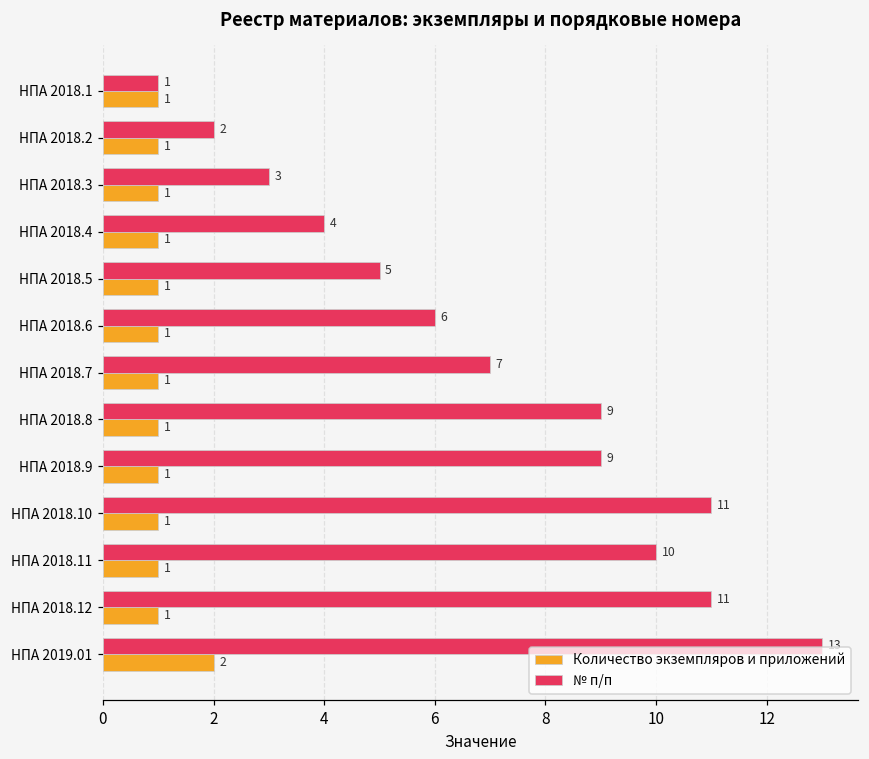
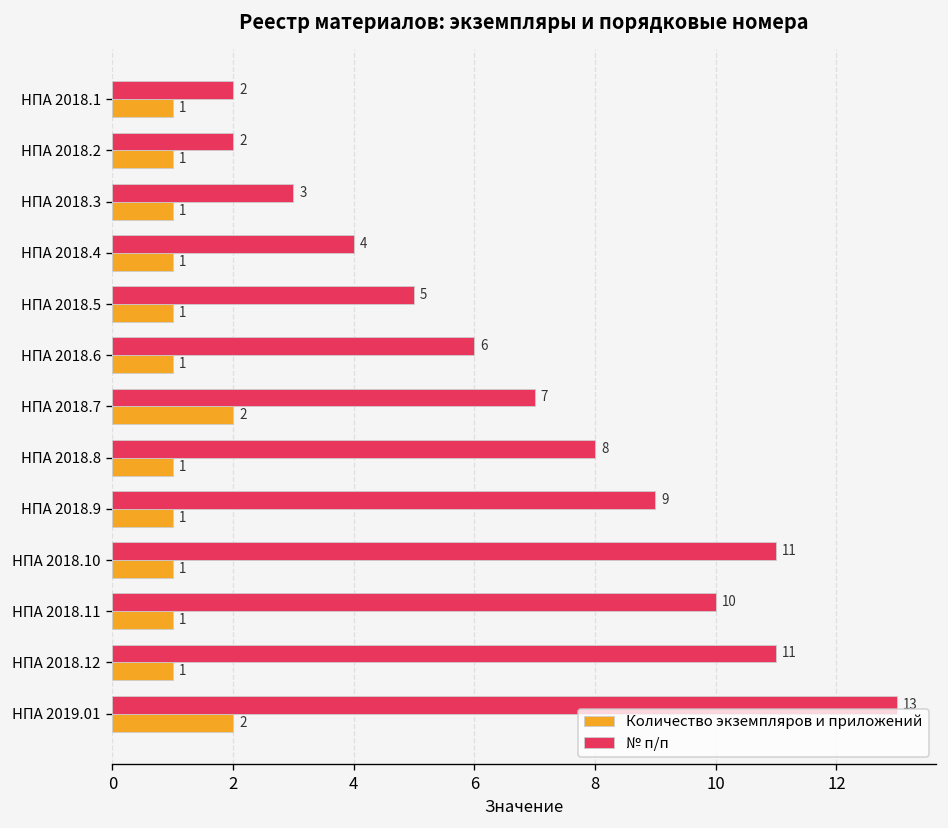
№ п/п, НПА 2018.1: 1 -> 2
Количество экземпляров и приложений, НПА 2018.7: 1 -> 2
№ п/п, НПА 2018.8: 9 -> 8
